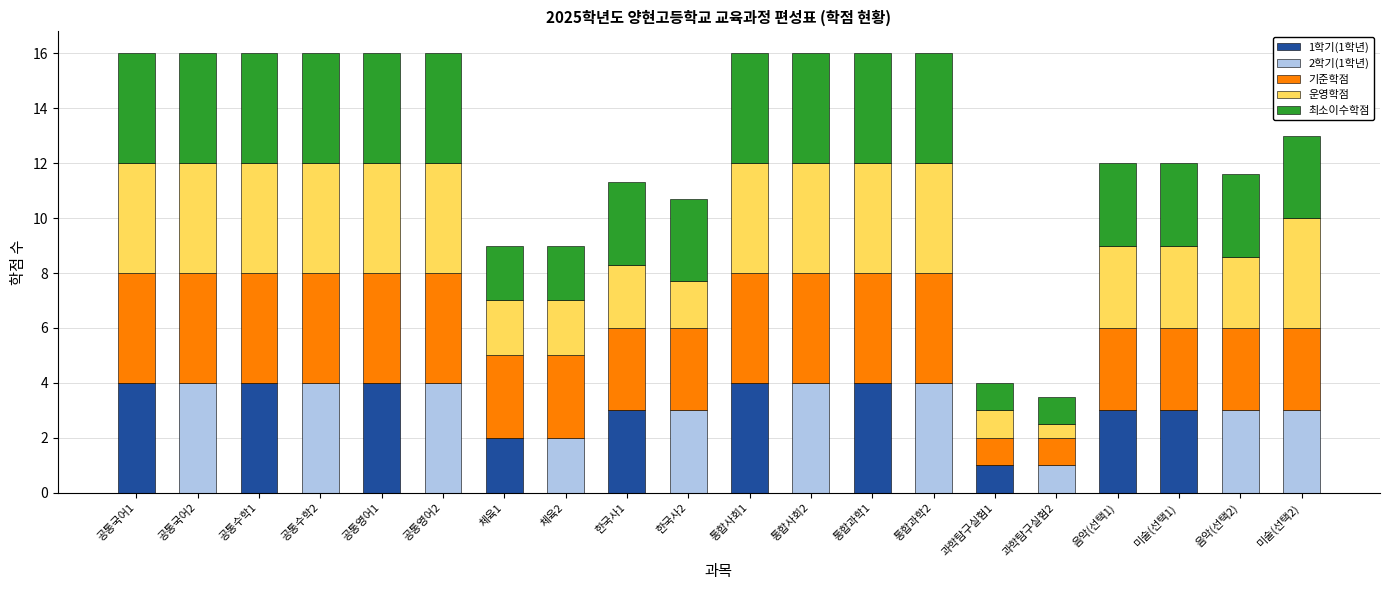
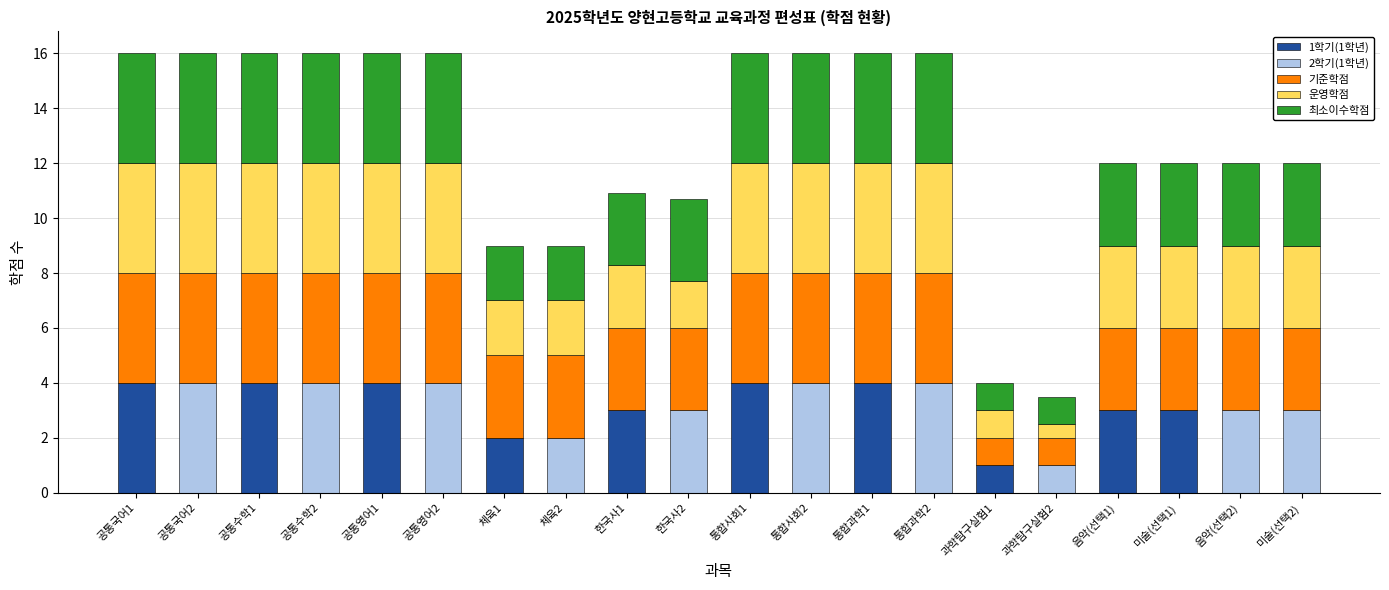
최소이수학점, 한국사1: 3.0 -> 2.6
운영학점, 음악(선택2): 2.6 -> 3.0
운영학점, 미술(선택2): 4 -> 3
